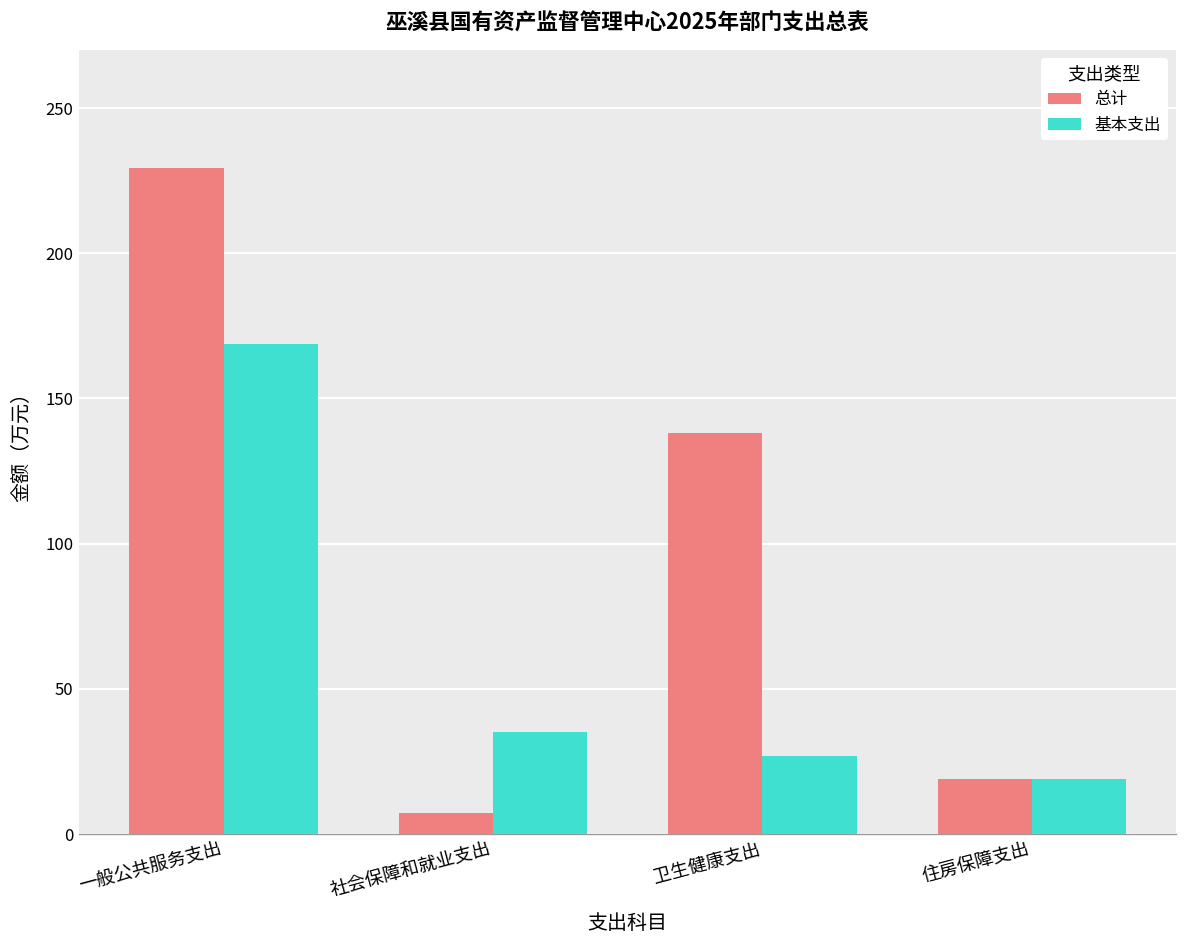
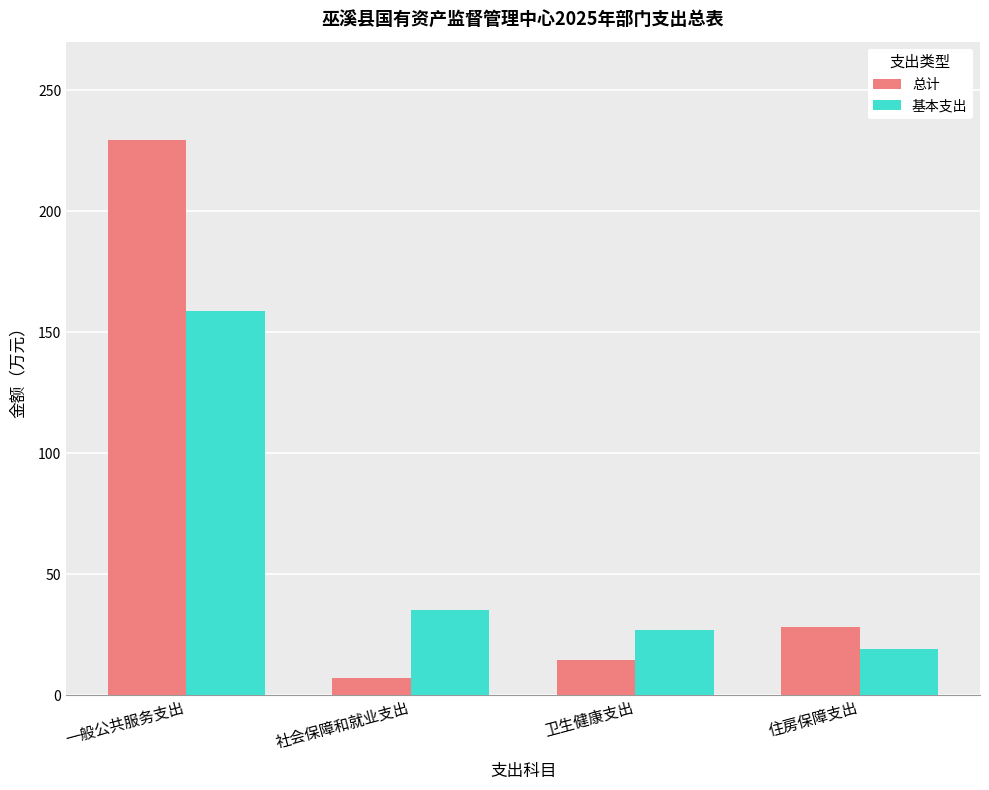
基本支出, 一般公共服务支出: 169 -> 159
总计, 卫生健康支出: 138 -> 15
总计, 住房保障支出: 19 -> 28
